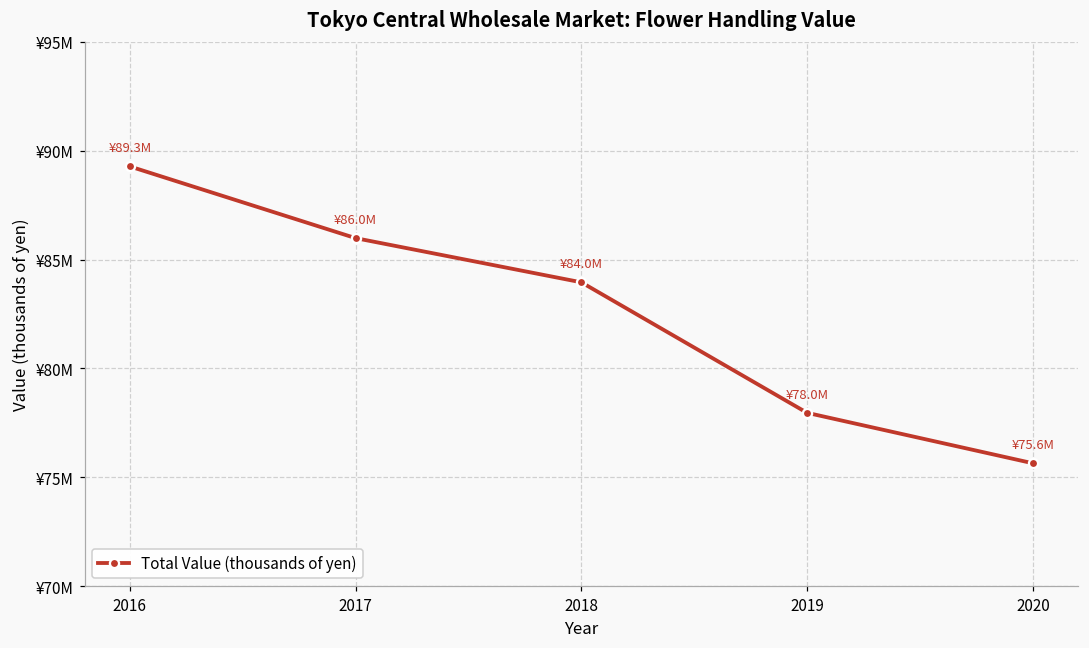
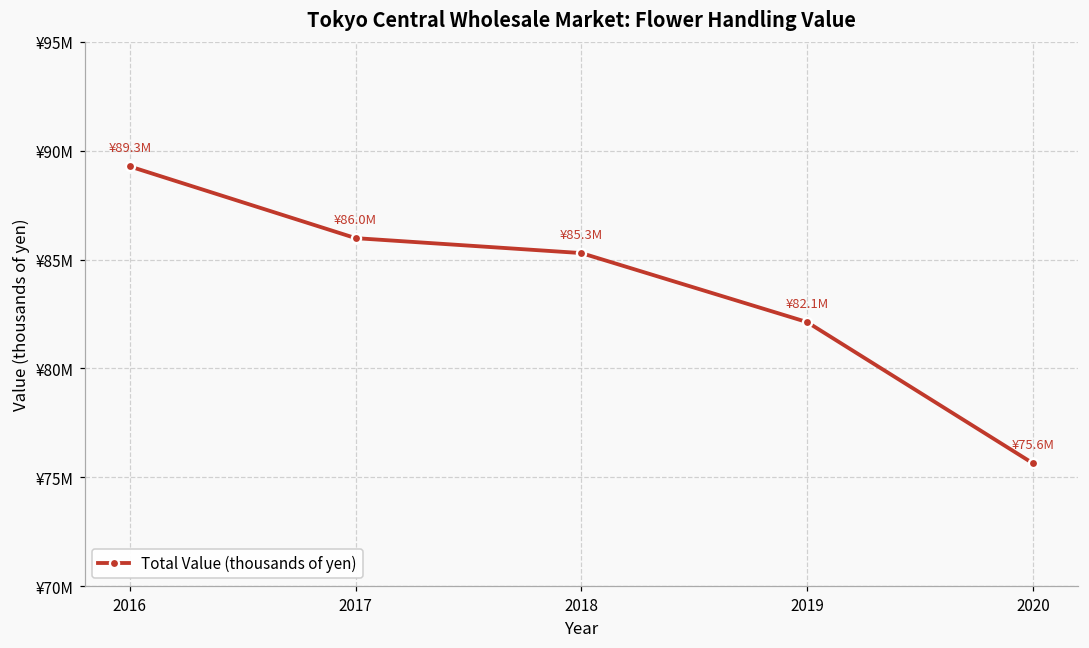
2018: ¥84.0M -> ¥85.3M
2019: ¥78.0M -> ¥82.1M
